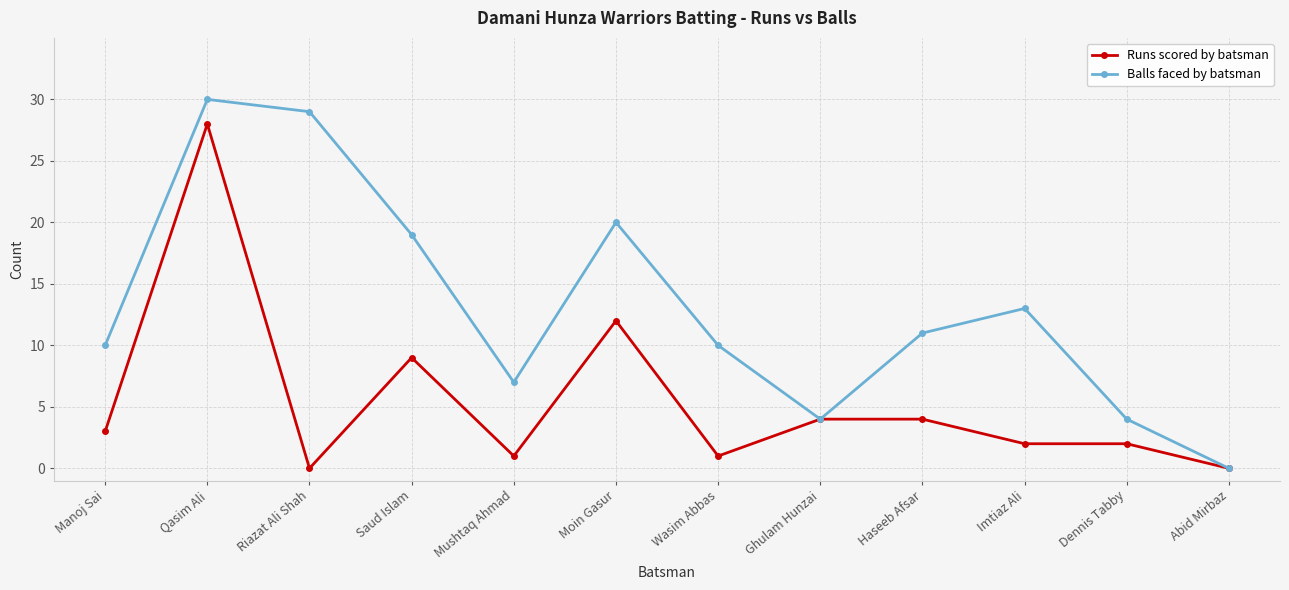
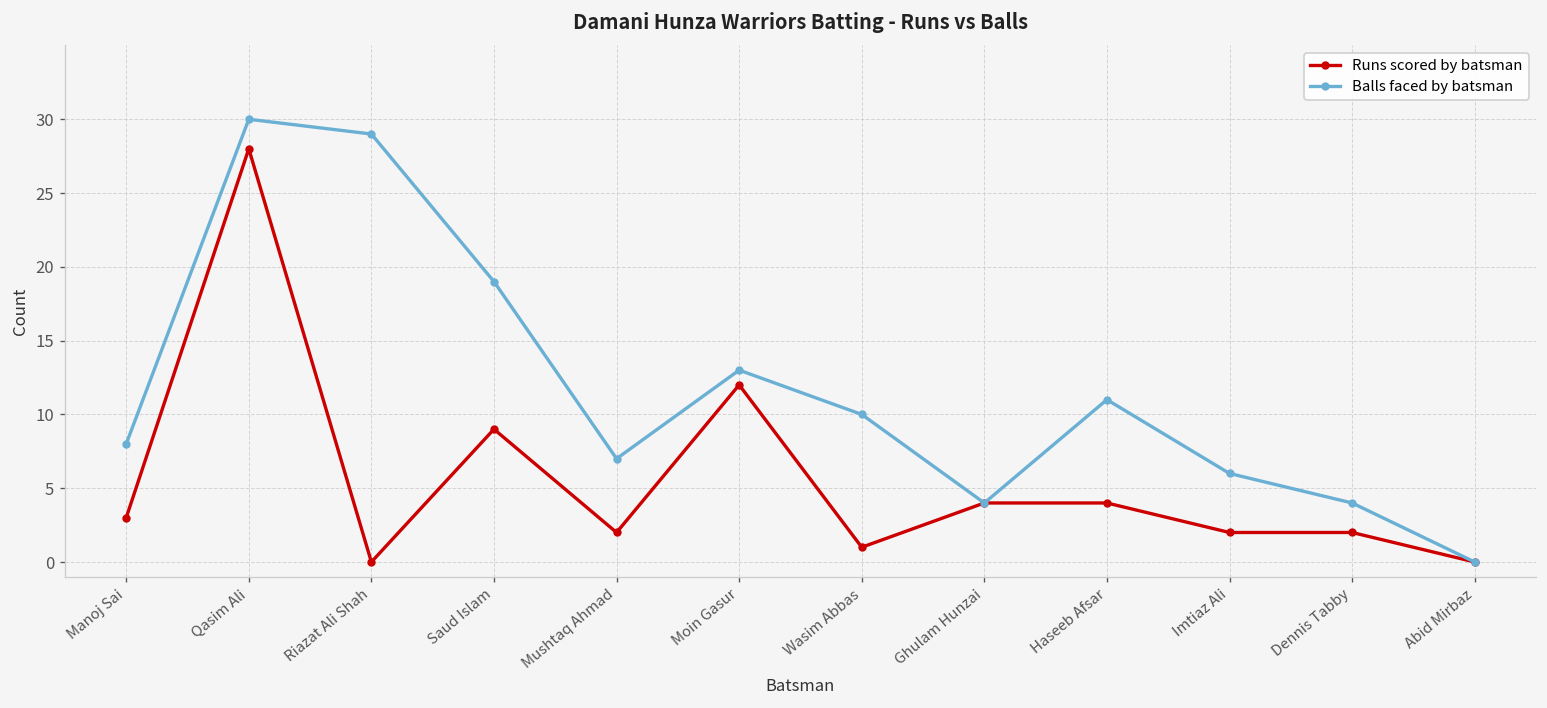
Balls faced by batsman, Manoj Sai: 10 -> 8
Runs scored by batsman, Mushtaq Ahmad: 1 -> 2
Balls faced by batsman, Moin Gasur: 20 -> 13
Balls faced by batsman, Imtiaz Ali: 13 -> 6
